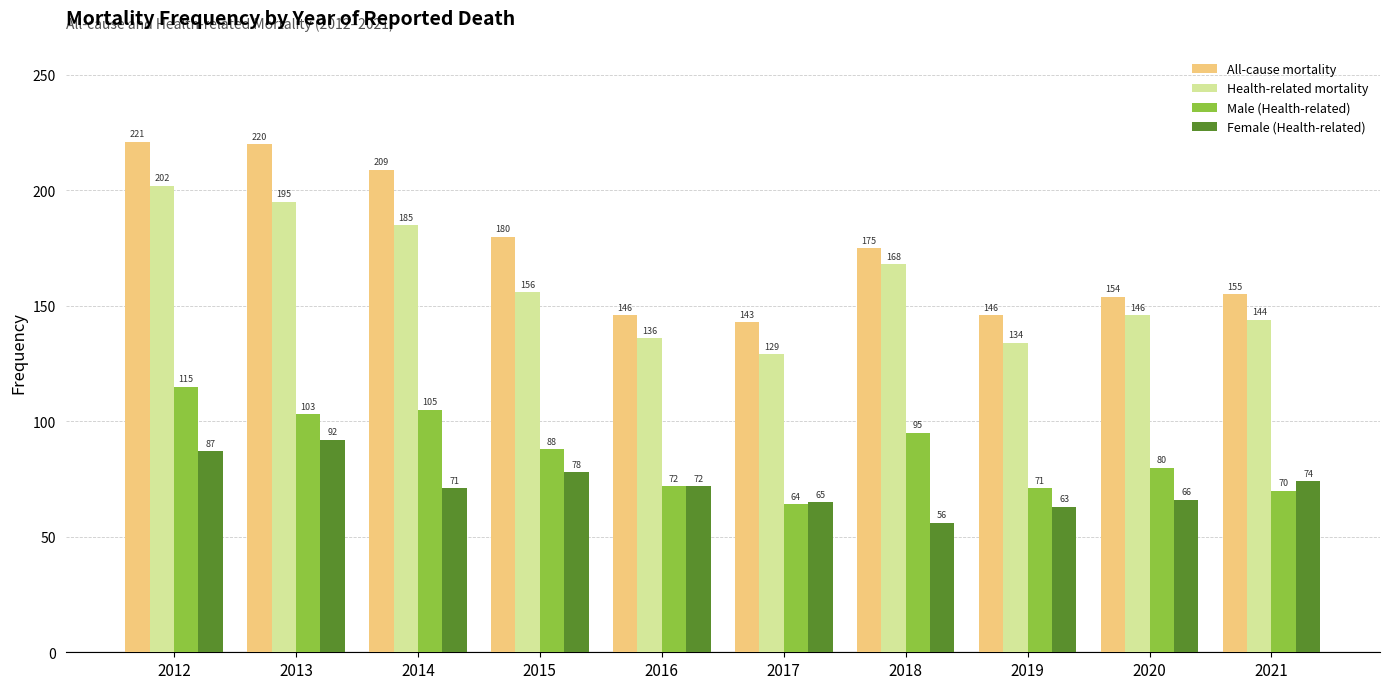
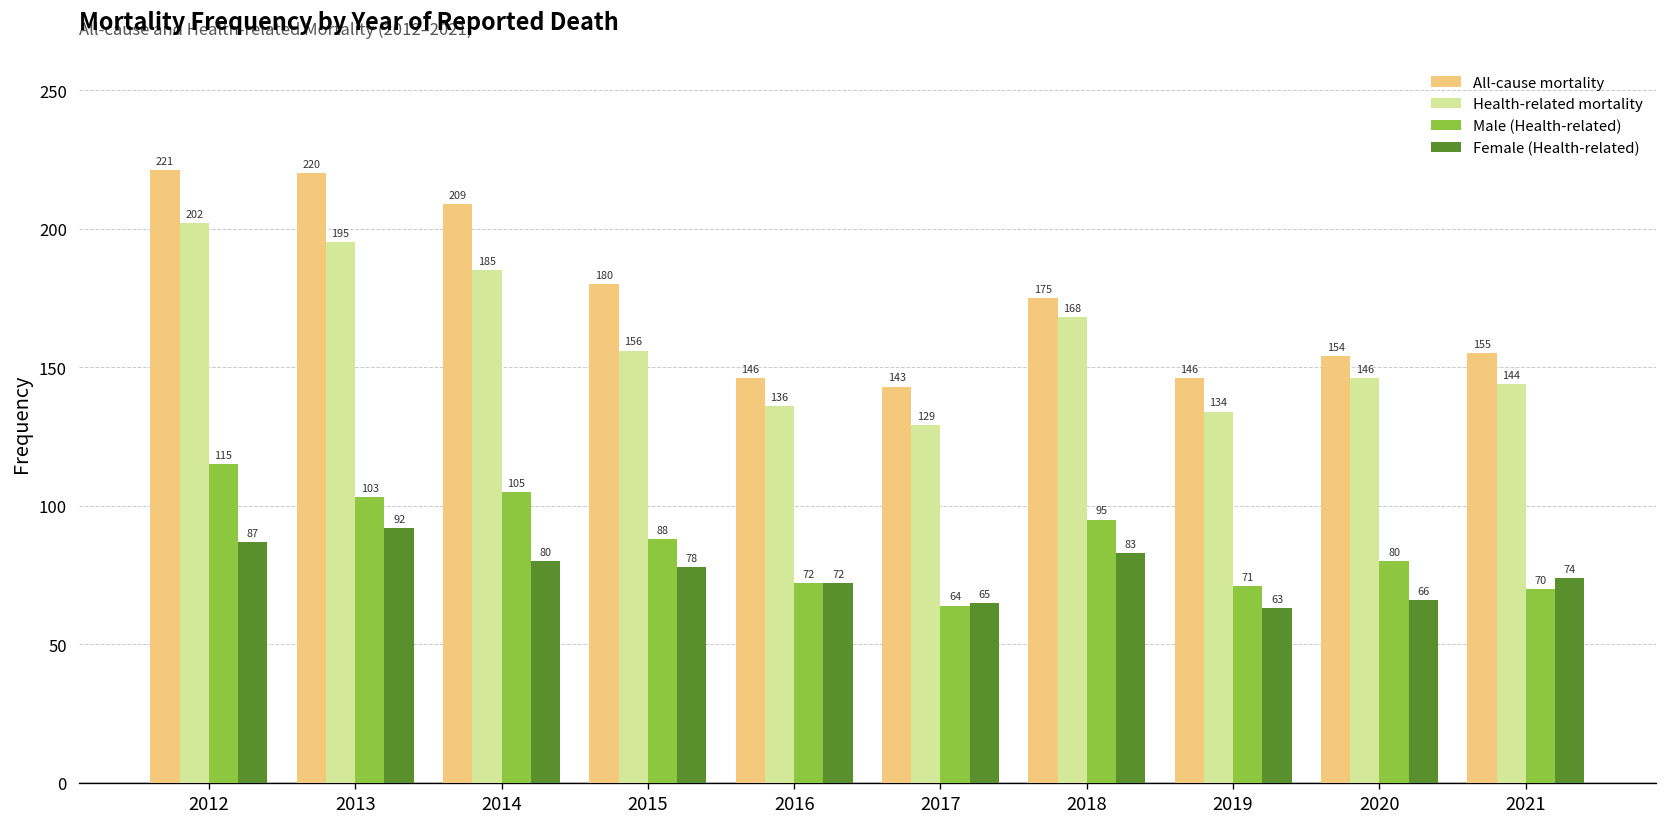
Female (Health-related), 2014: 71 -> 80
Female (Health-related), 2018: 56 -> 83
